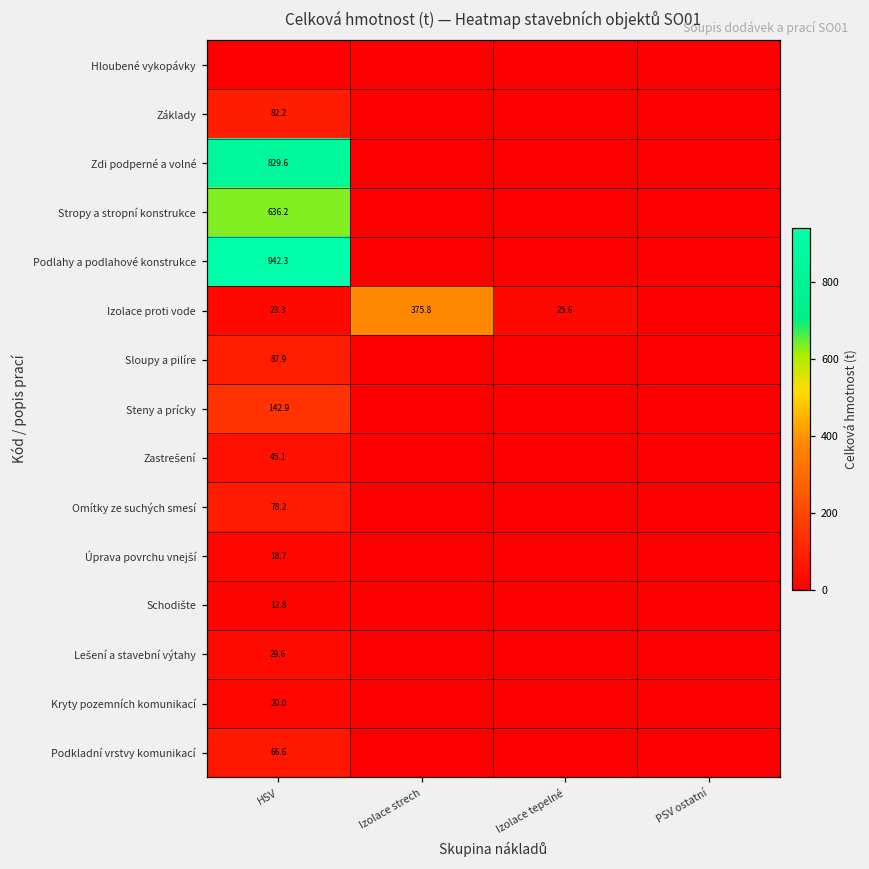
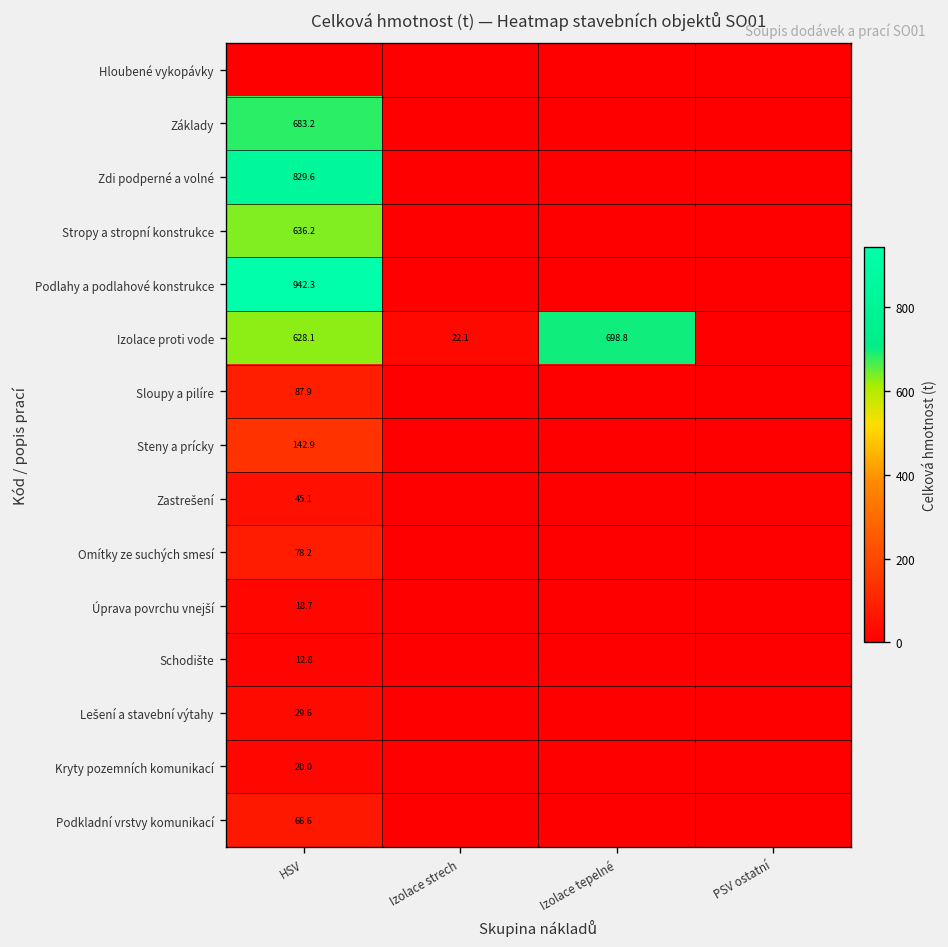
Základy, HSV: 82.2 -> 683.2
Izolace proti vode, HSV: 23.3 -> 628.1
Izolace proti vode, Izolace strech: 375.8 -> 22.1
Izolace proti vode, Izolace tepelné: 25.6 -> 698.8
